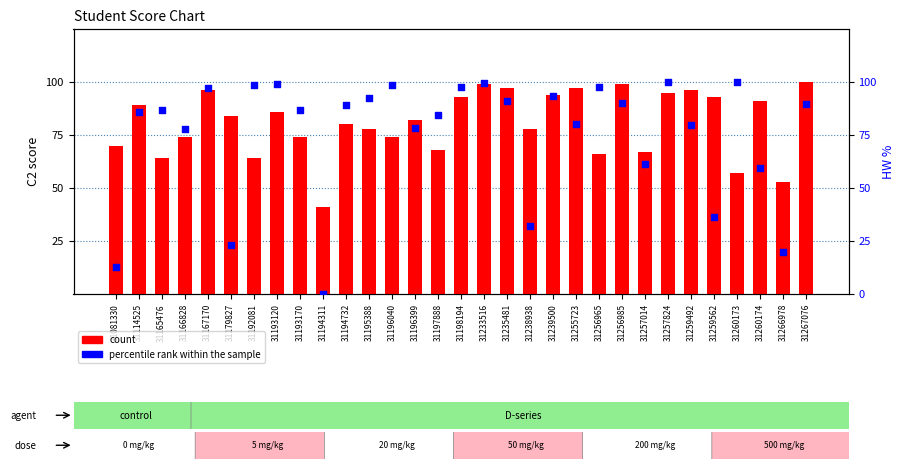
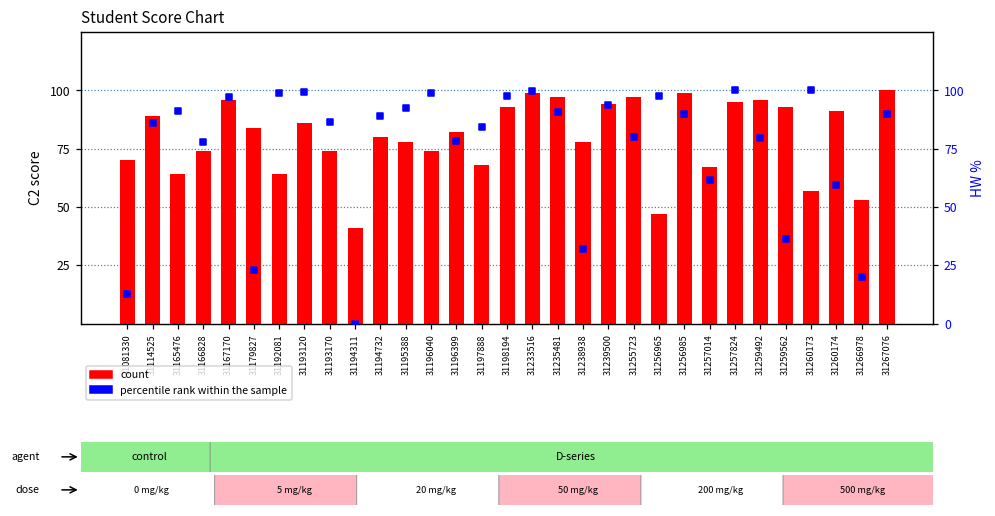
count, 31256965: 66 -> 47
percentile rank within the sample, 31165476: 87 -> 91
